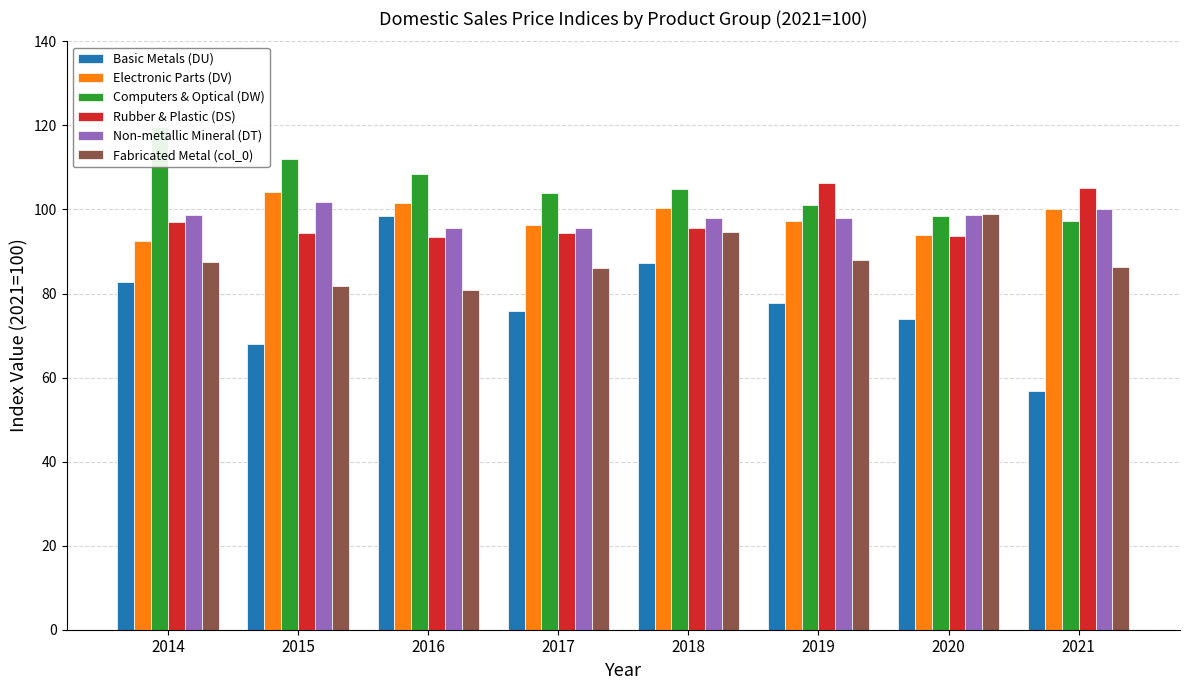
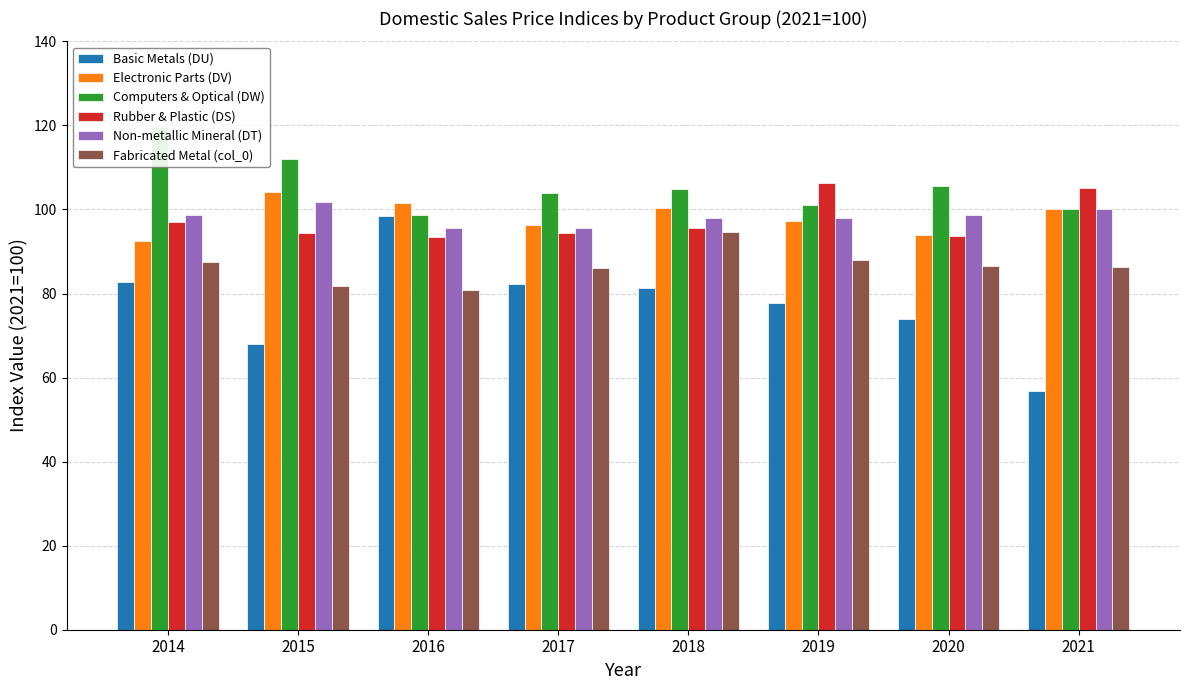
Computers & Optical (DW), 2016: 109 -> 99
Basic Metals (DU), 2017: 76 -> 82
Basic Metals (DU), 2018: 87 -> 81
Computers & Optical (DW), 2020: 98 -> 105
Fabricated Metal (col_0), 2020: 99 -> 87
Computers & Optical (DW), 2021: 97 -> 100
